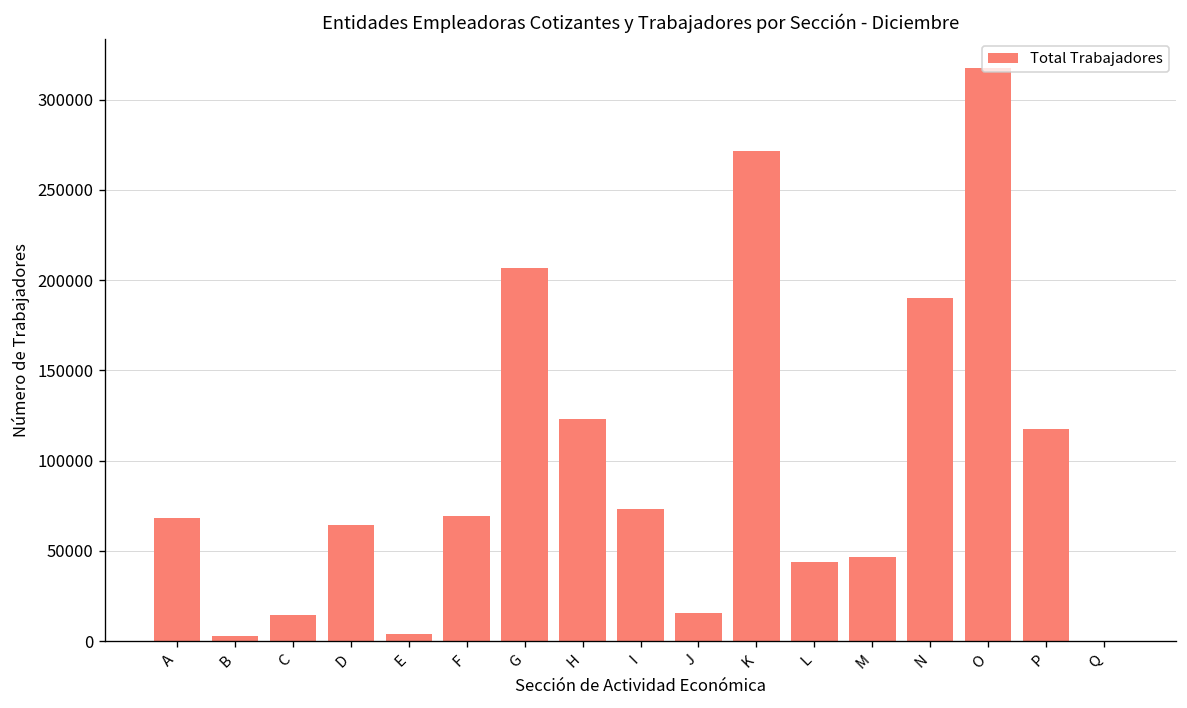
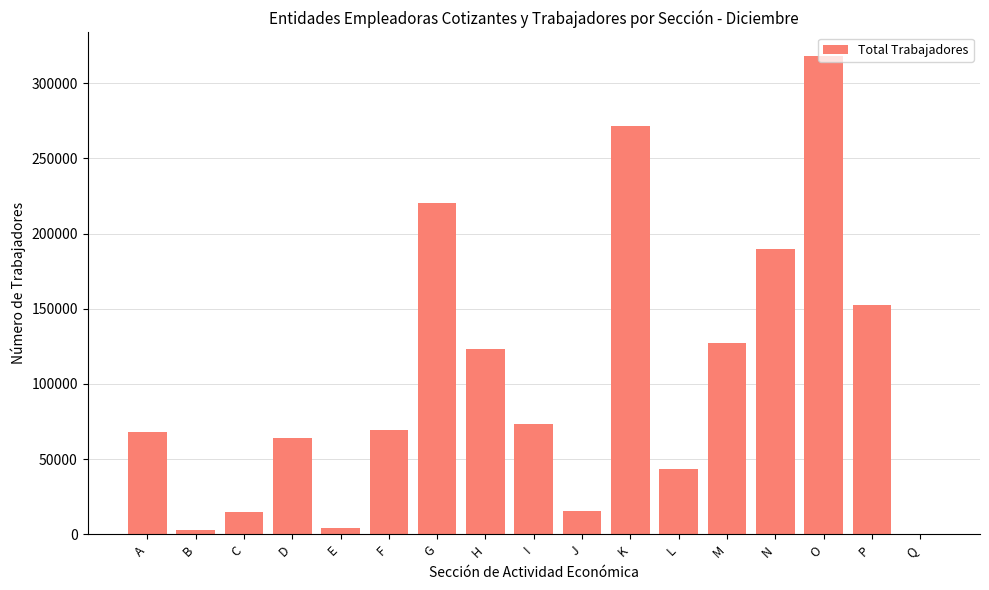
G: 207000 -> 220000
M: 47000 -> 127000
P: 118000 -> 153000
